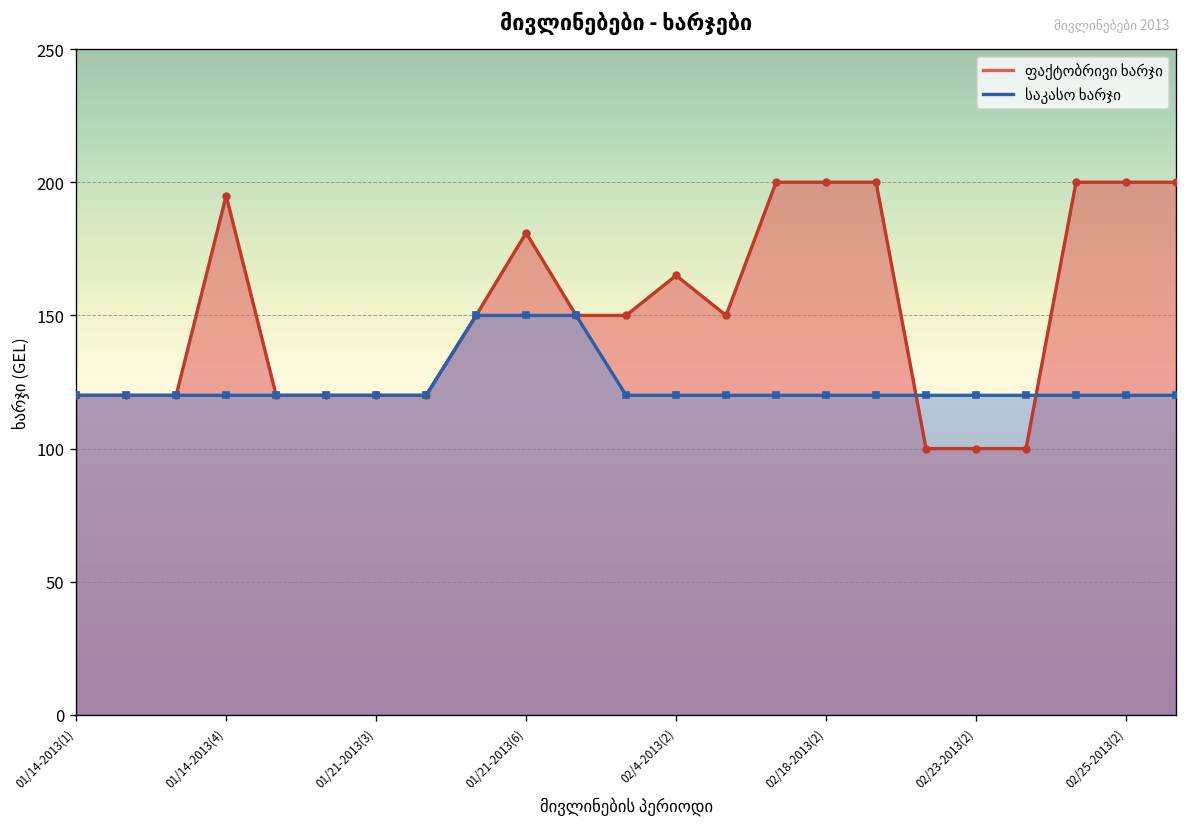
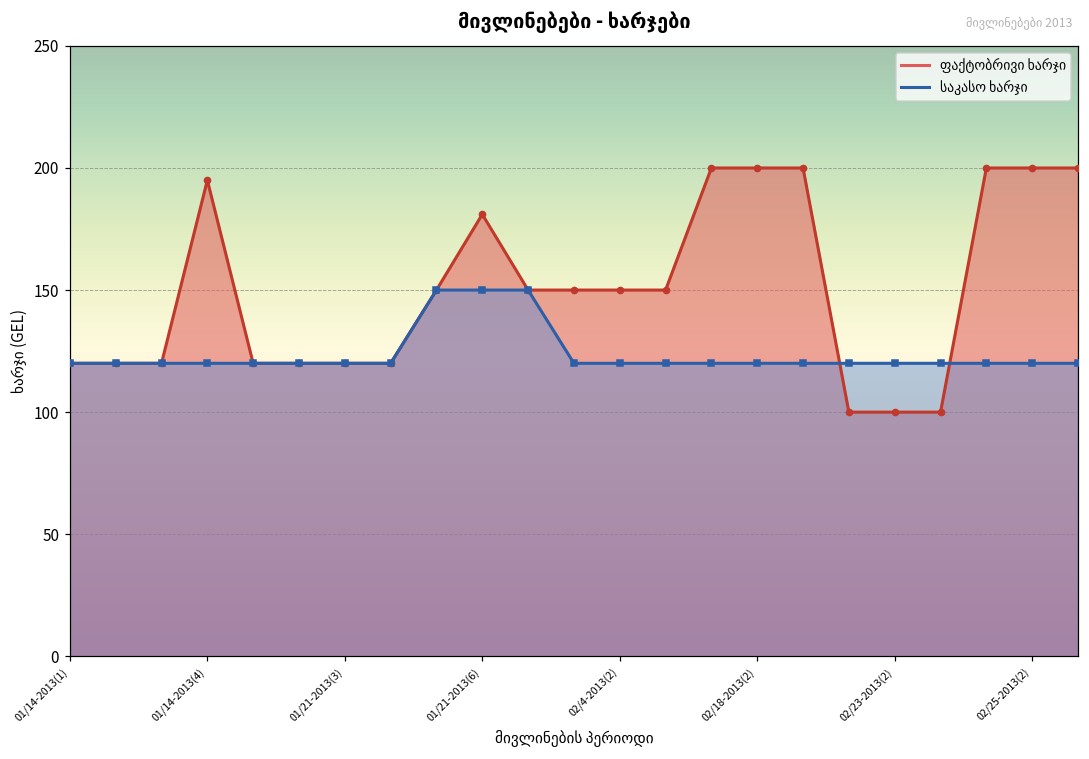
ფაქტობრივი ხარჯი, 02/4-2013(2): 165 -> 150
